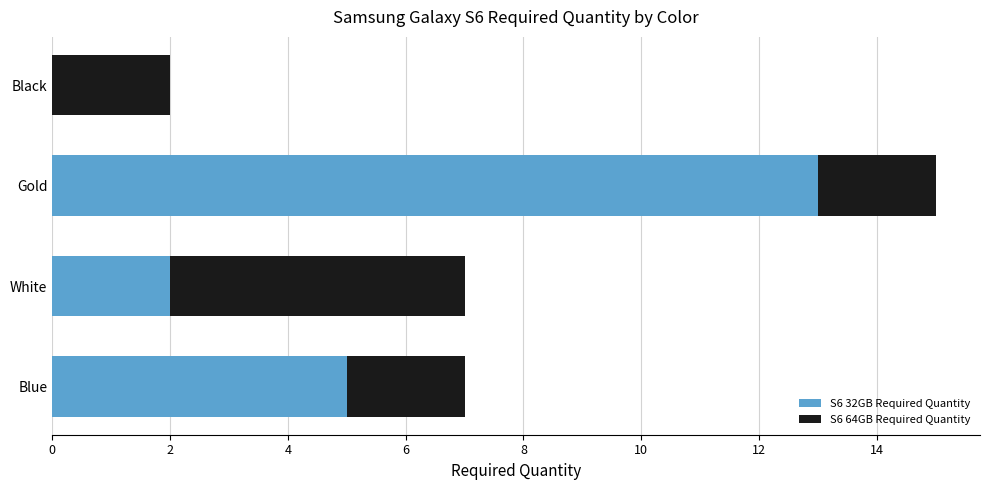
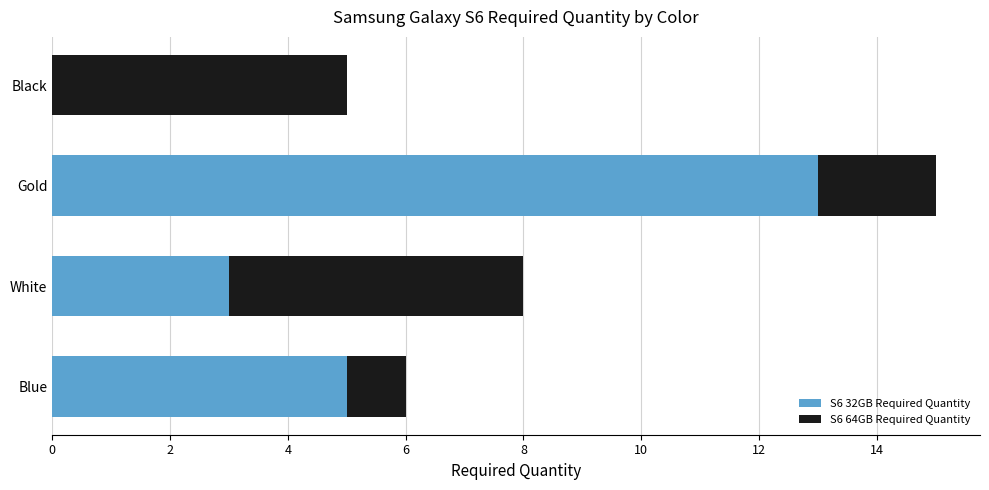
S6 64GB Required Quantity, Black: 2 -> 5
S6 32GB Required Quantity, White: 2 -> 3
S6 64GB Required Quantity, Blue: 2 -> 1
